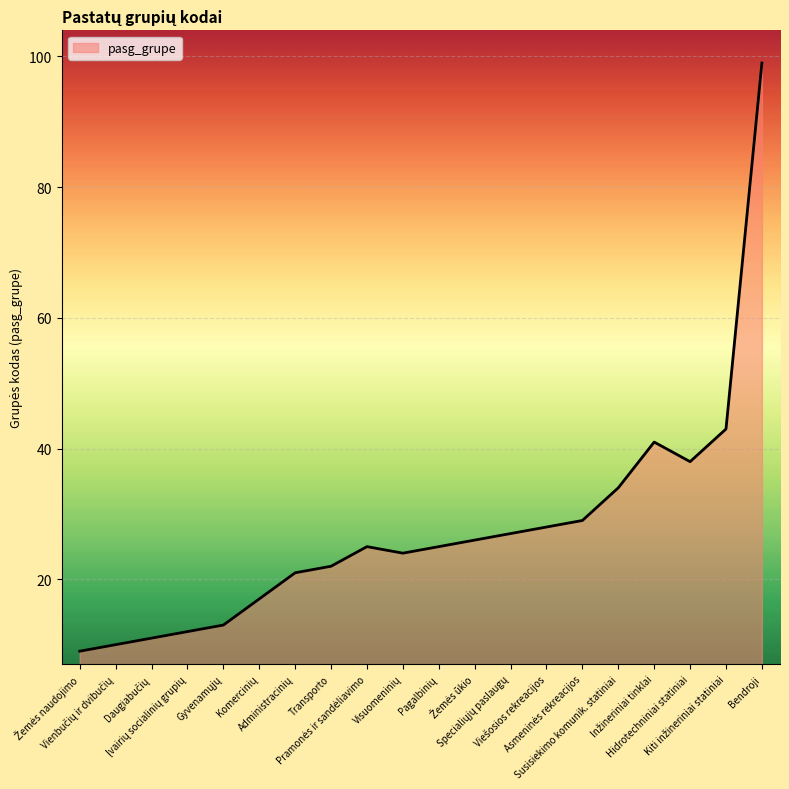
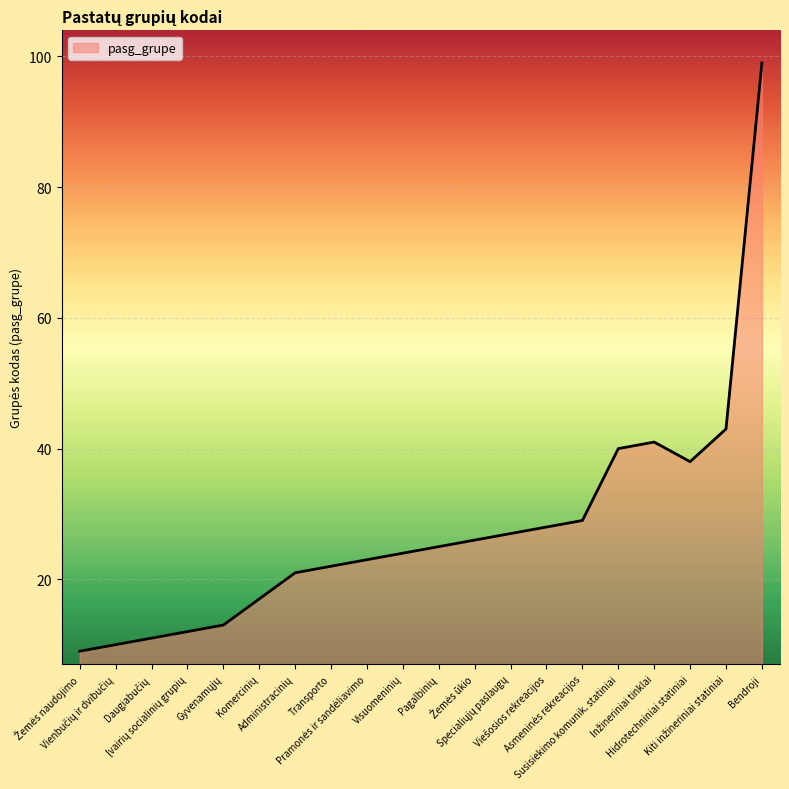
Pramonės ir sandėliavimo: 25 -> 23
Susisiekimo komunik. statiniai: 34 -> 40
